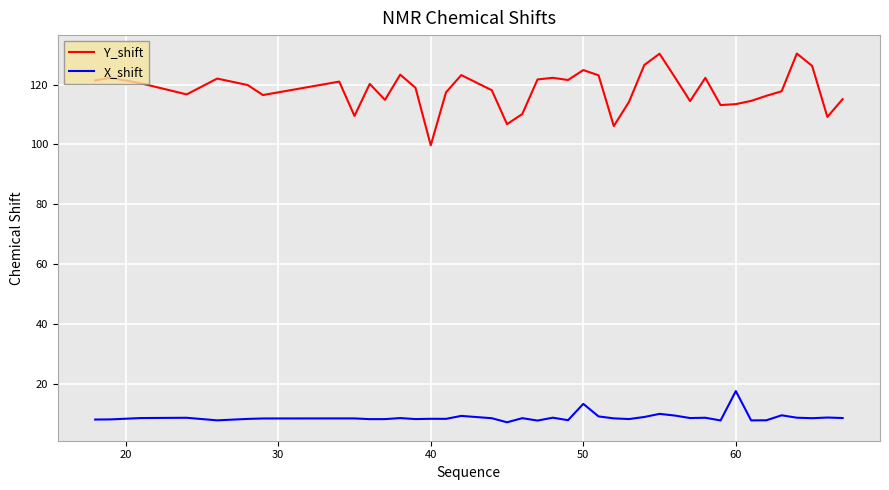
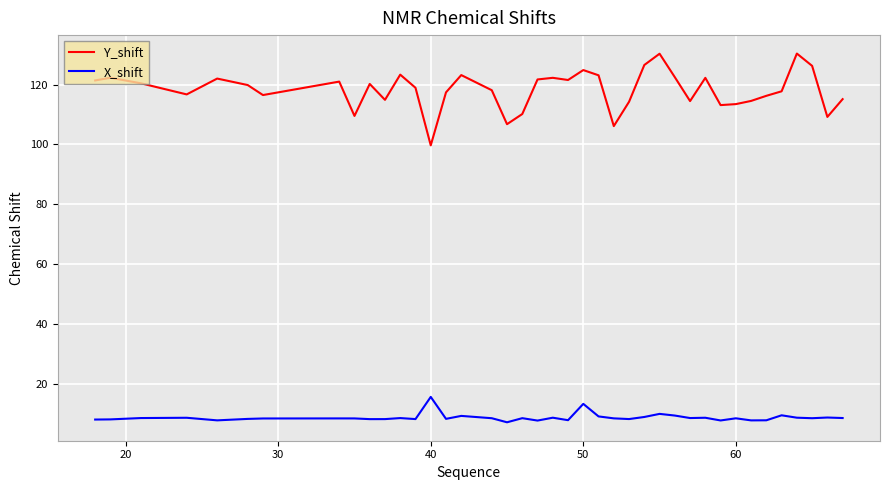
X_shift, 40: 8 -> 16
X_shift, 60: 18 -> 8
